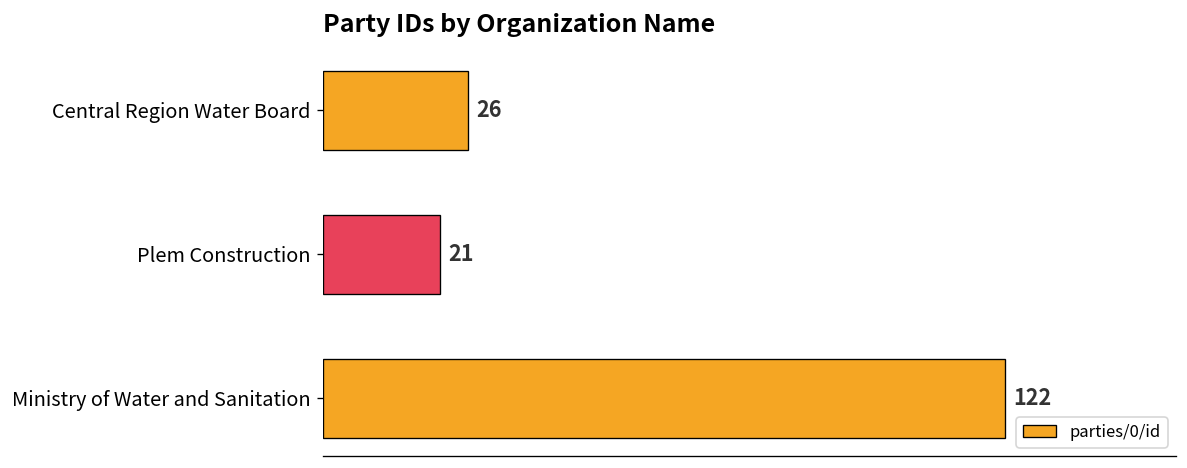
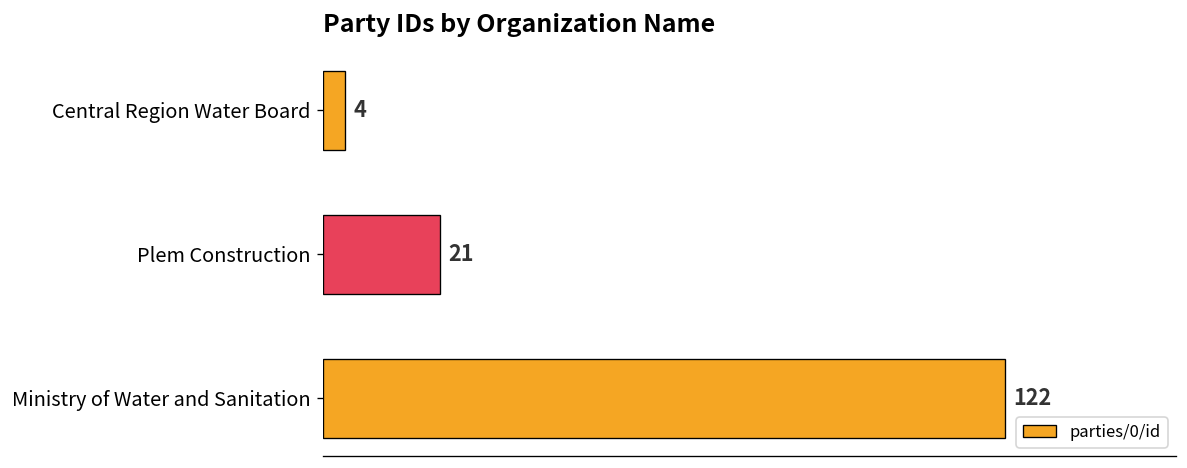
Central Region Water Board: 26 -> 4
